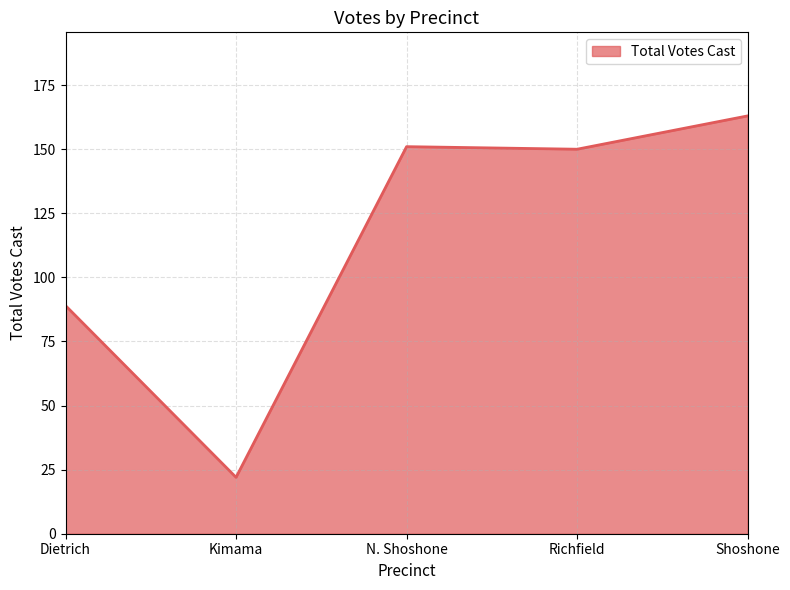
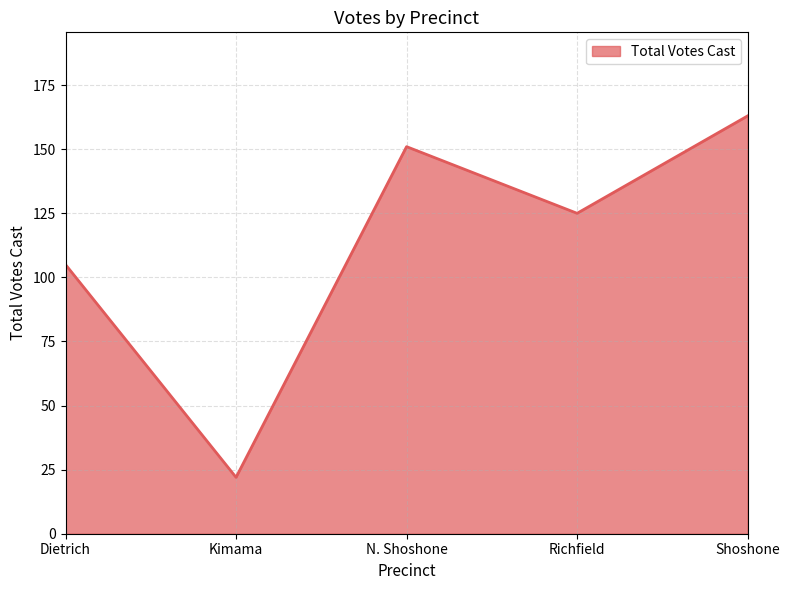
Dietrich: 89 -> 105
Richfield: 150 -> 125
